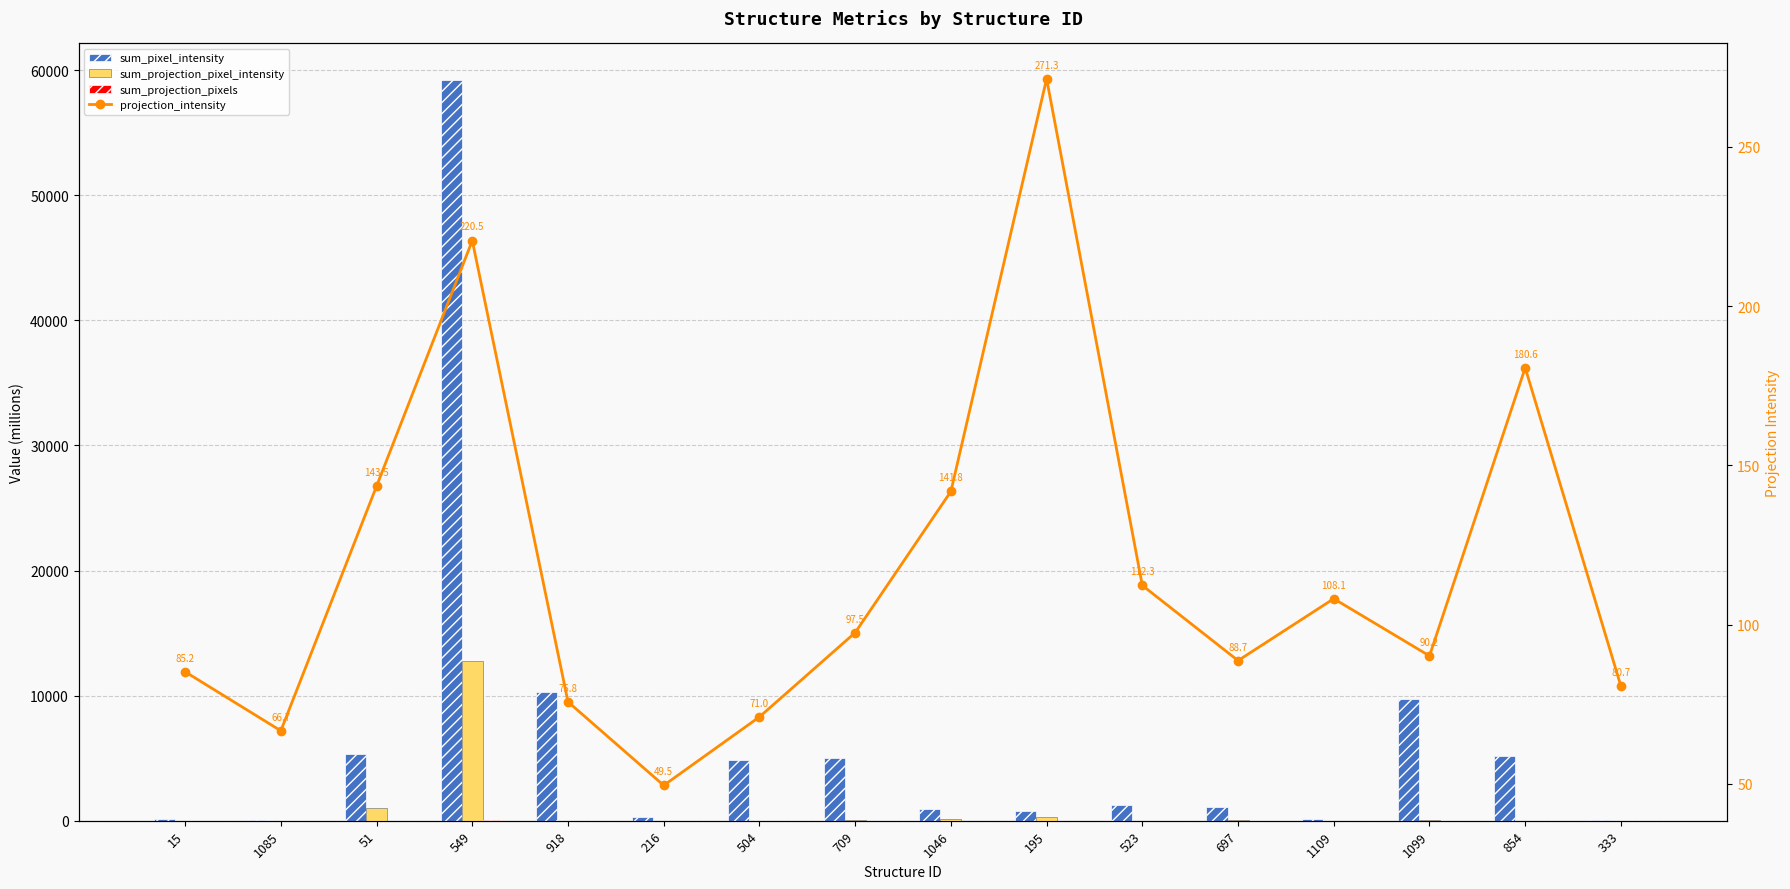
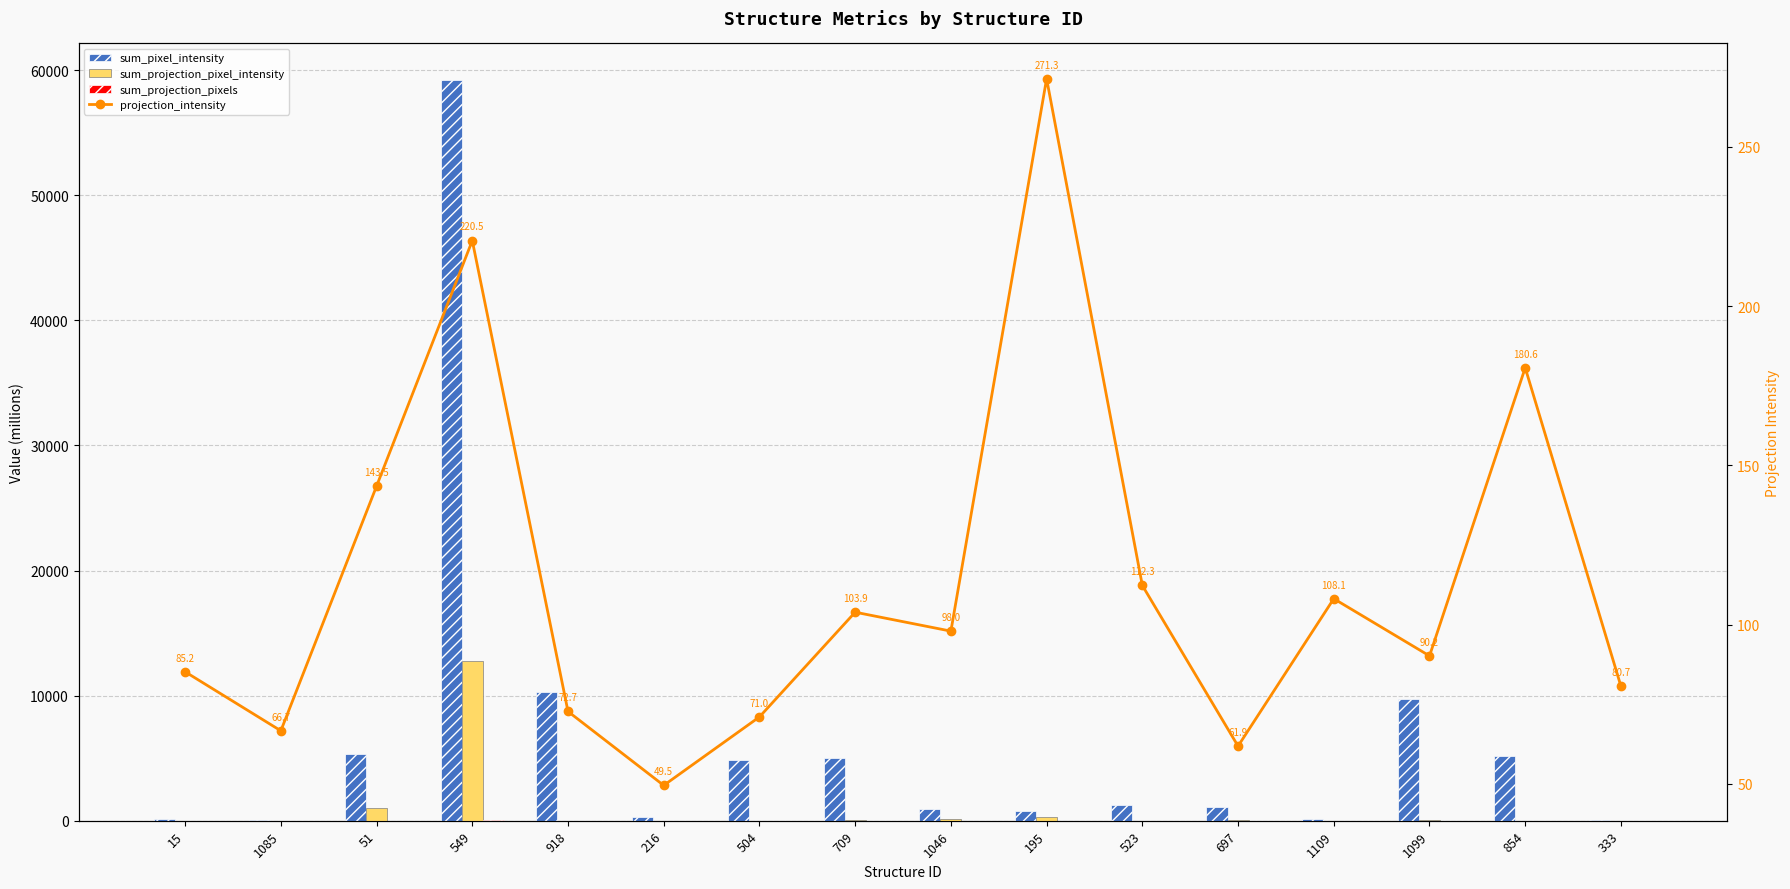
projection_intensity, 918: 75.8 -> 72.7
projection_intensity, 709: 97.5 -> 103.9
projection_intensity, 1046: 141.8 -> 98.0
projection_intensity, 697: 88.7 -> 61.9
